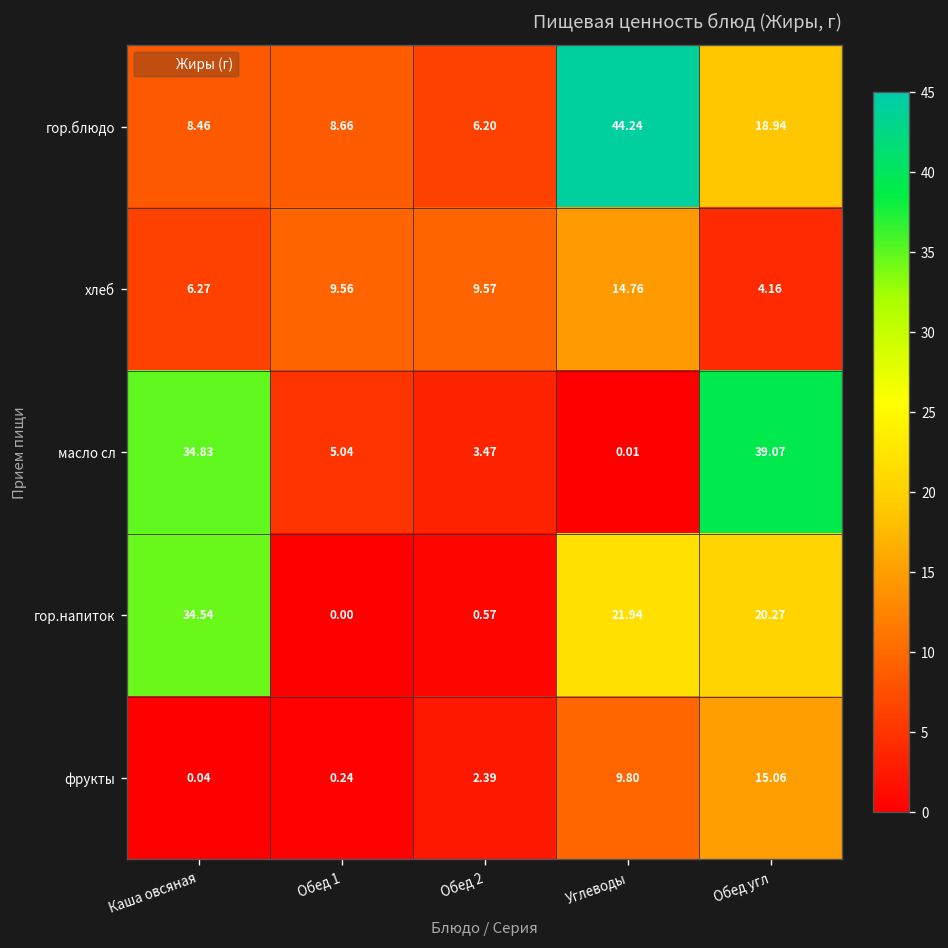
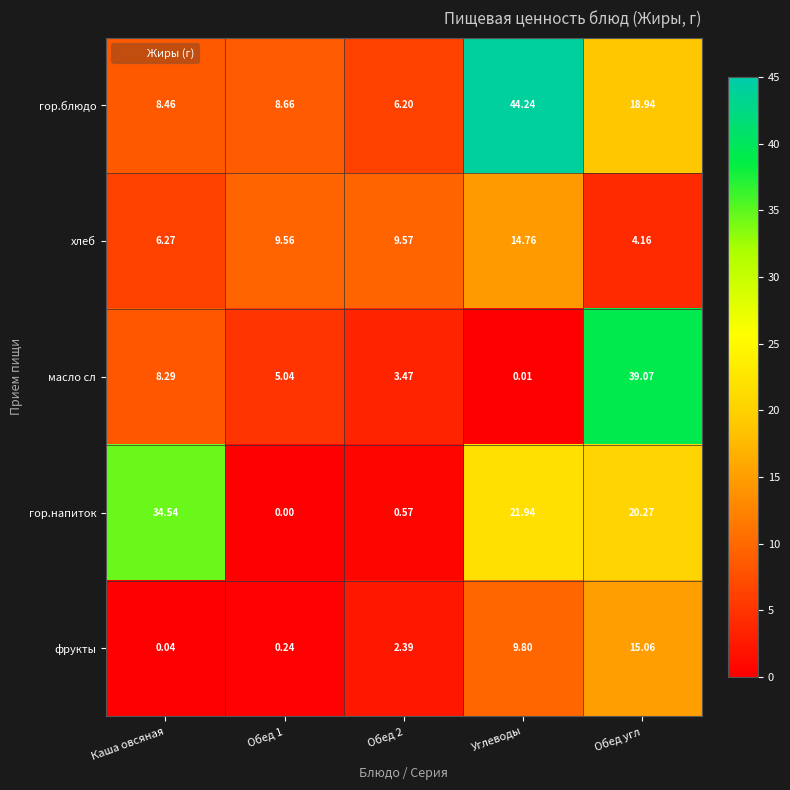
масло сл, Каша овсяная: 34.83 -> 8.29
